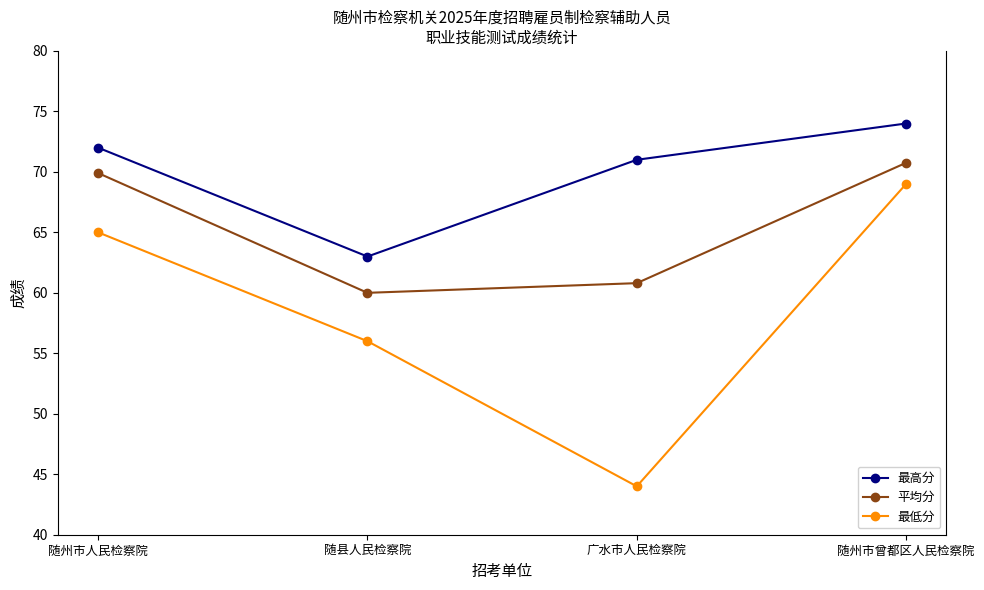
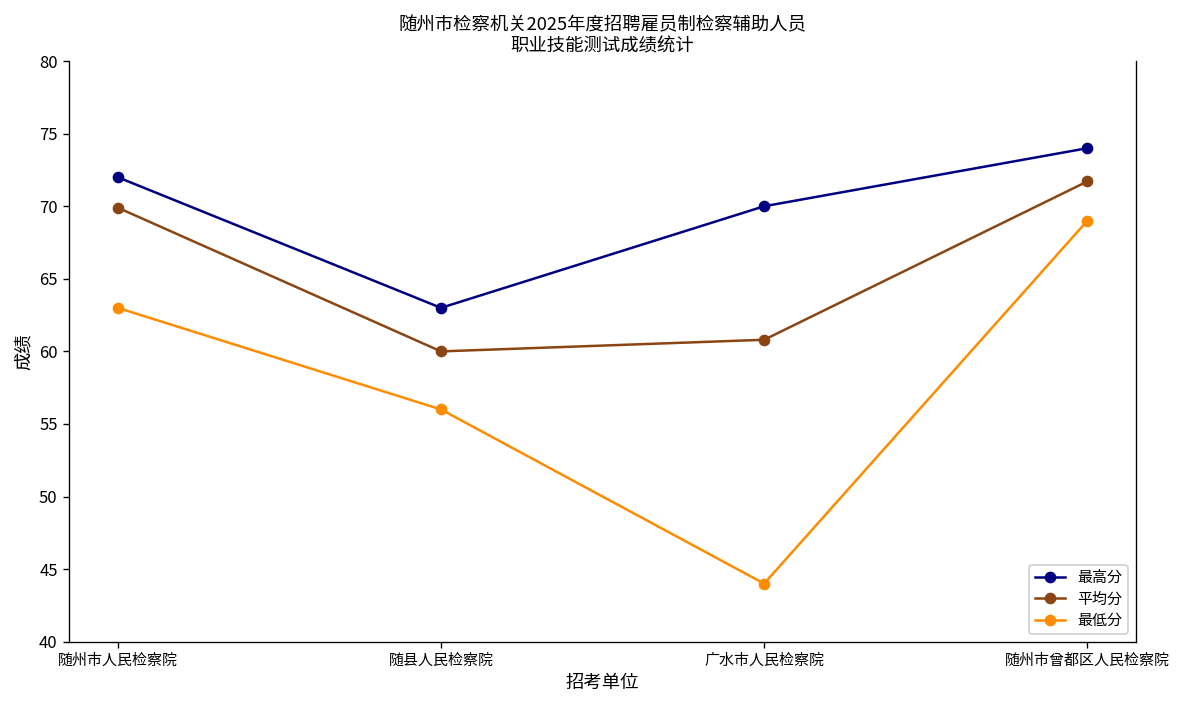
最低分, 随州市人民检察院: 65 -> 63
最高分, 广水市人民检察院: 71 -> 70
平均分, 随州市曾都区人民检察院: 70.8 -> 71.7
